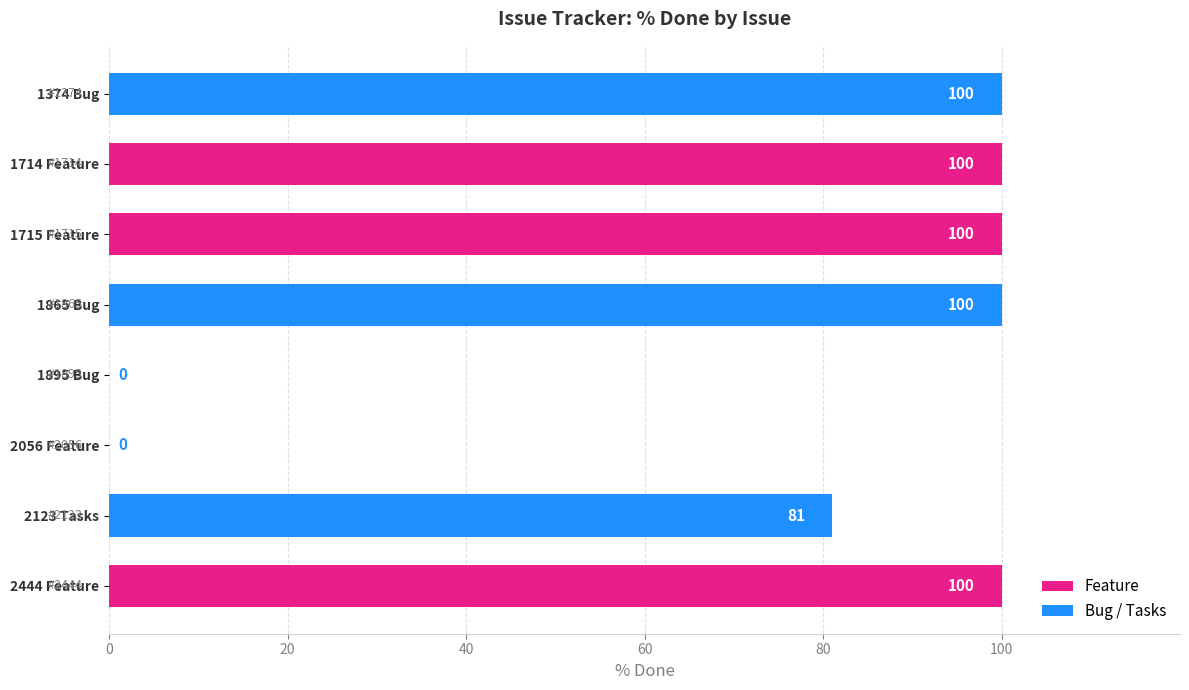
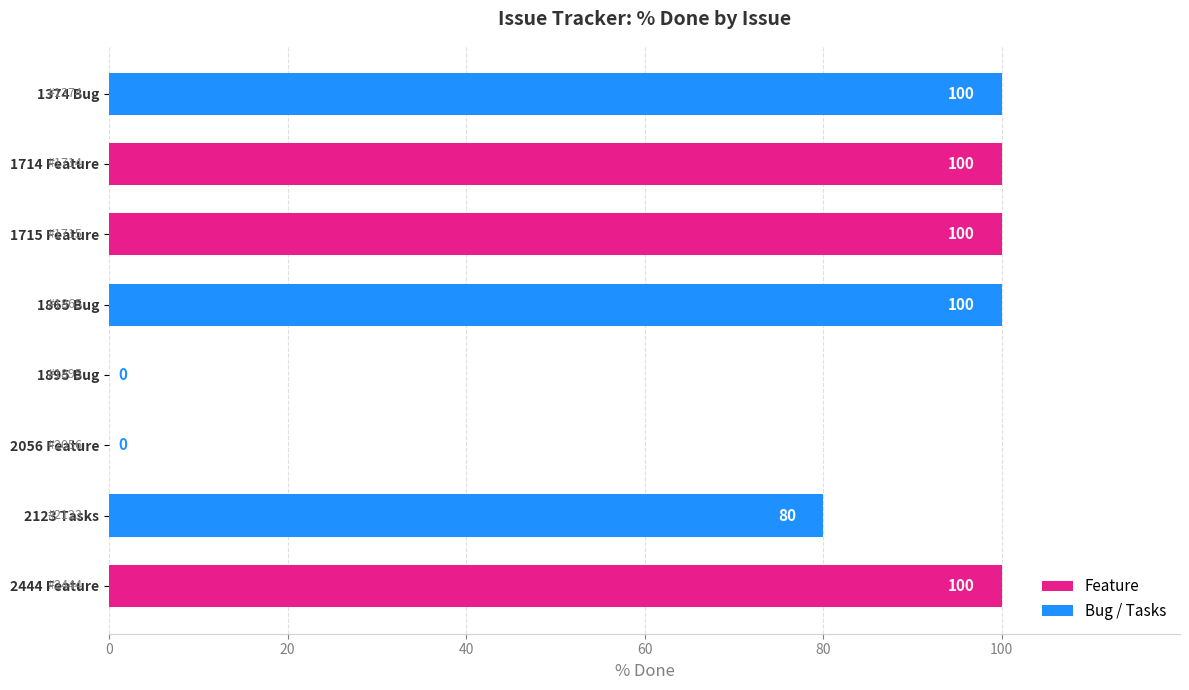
2123 Tasks: 81 -> 80
